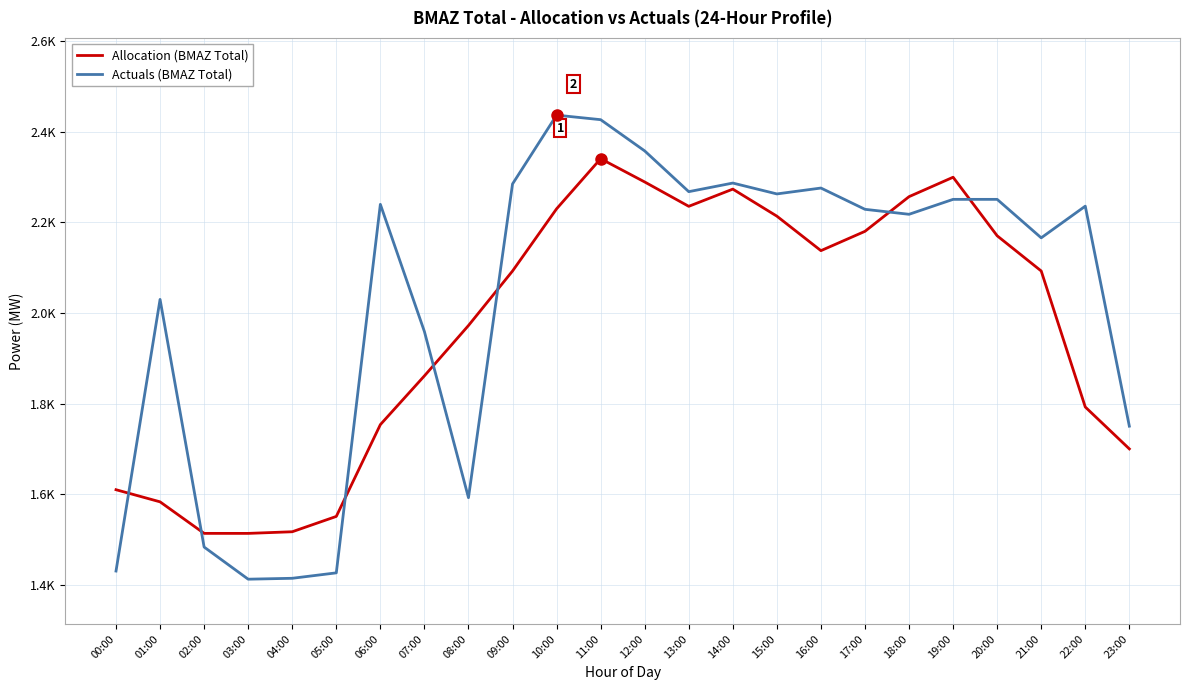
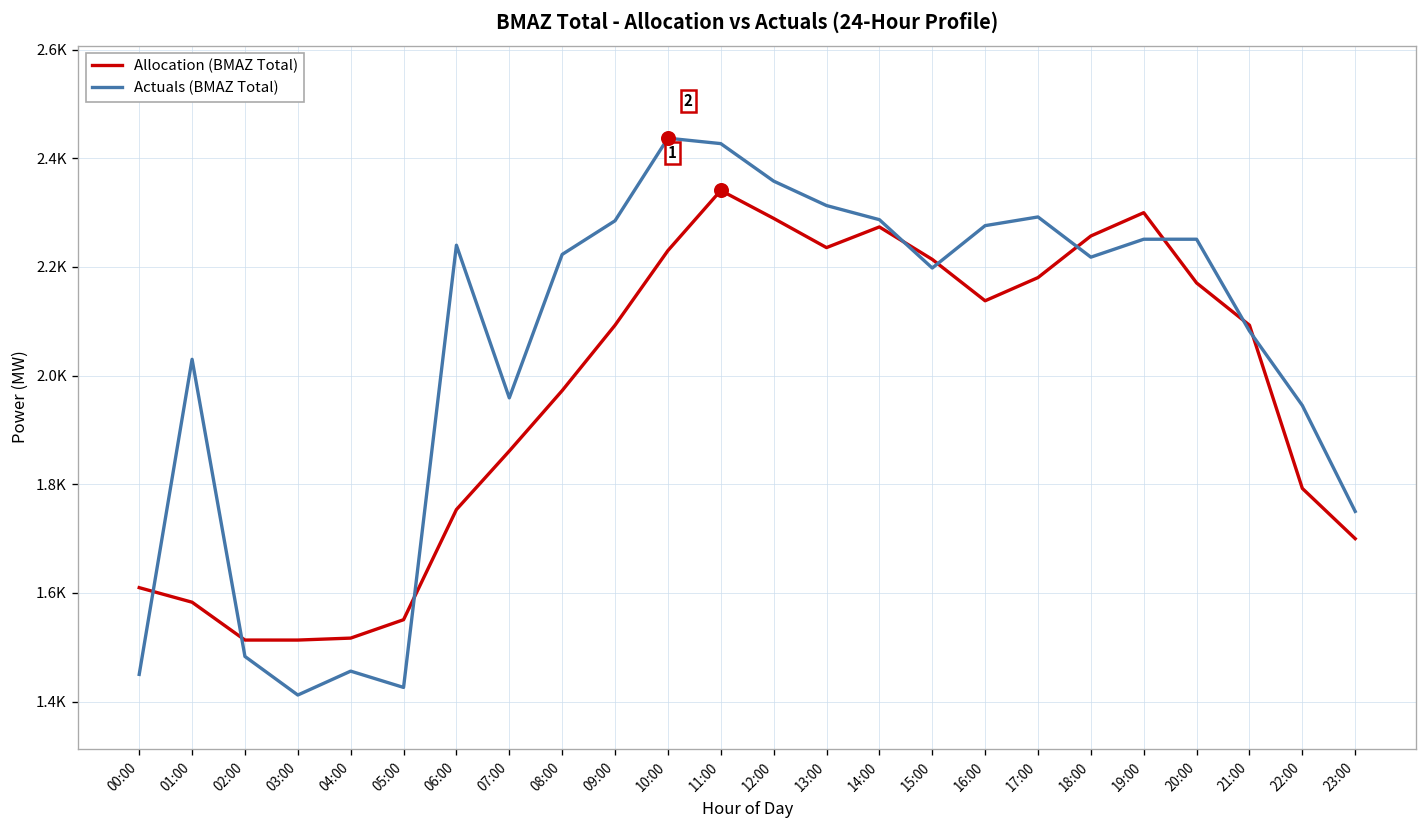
Actuals (BMAZ Total), 00:00: 1430 -> 1450
Actuals (BMAZ Total), 04:00: 1410 -> 1460
Actuals (BMAZ Total), 08:00: 1590 -> 2220
Actuals (BMAZ Total), 13:00: 2270 -> 2310
Actuals (BMAZ Total), 15:00: 2260 -> 2200
Actuals (BMAZ Total), 17:00: 2230 -> 2290
Actuals (BMAZ Total), 21:00: 2170 -> 2080
Actuals (BMAZ Total), 22:00: 2240 -> 1950
